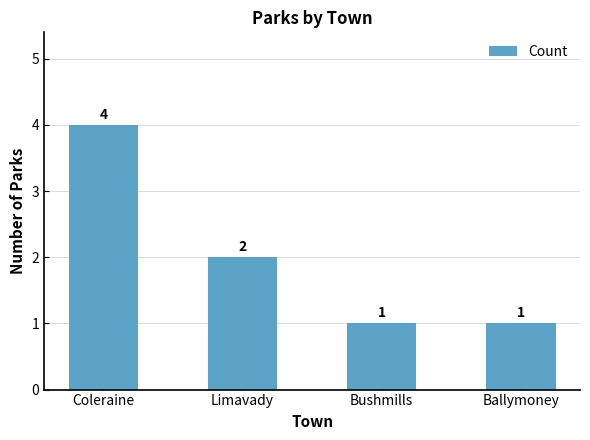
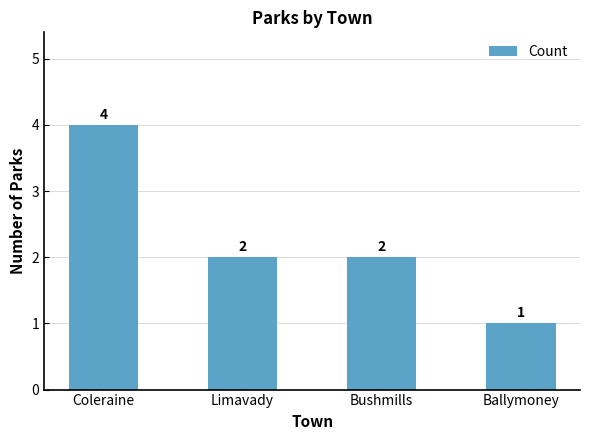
Bushmills: 1 -> 2
